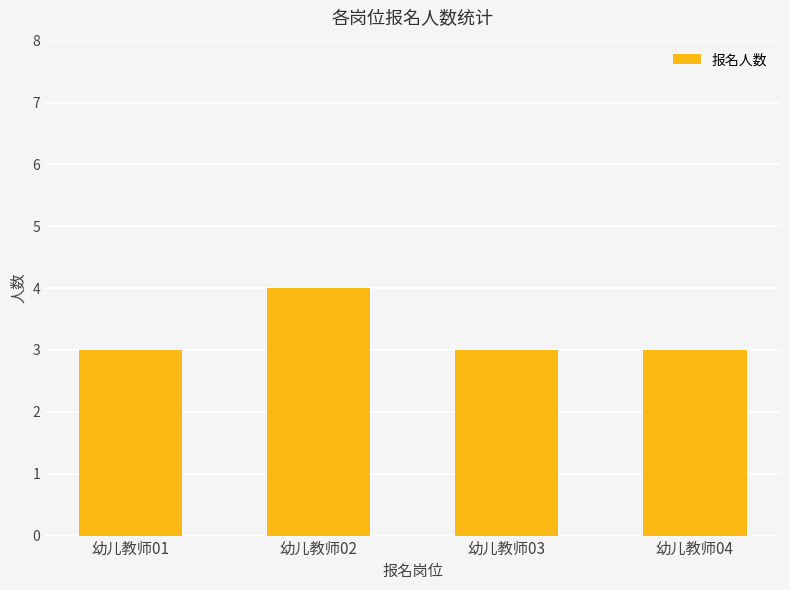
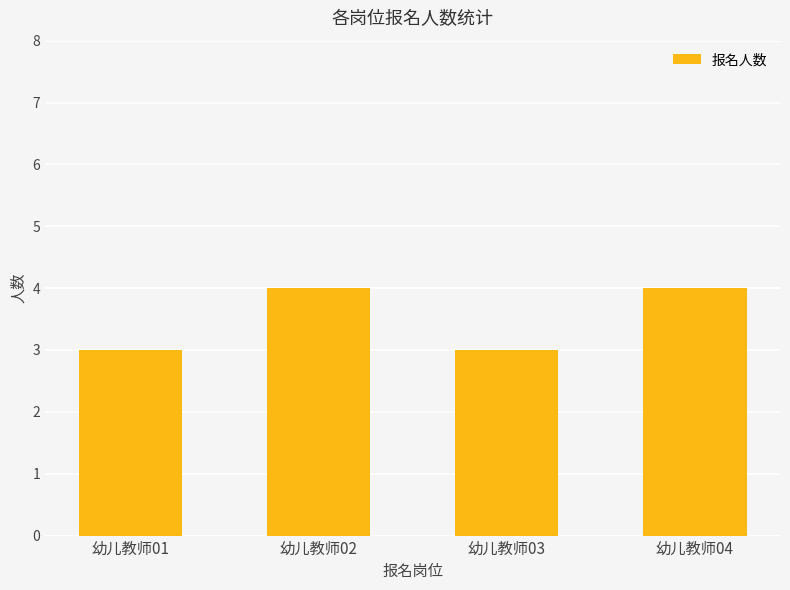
幼儿教师04: 3 -> 4
